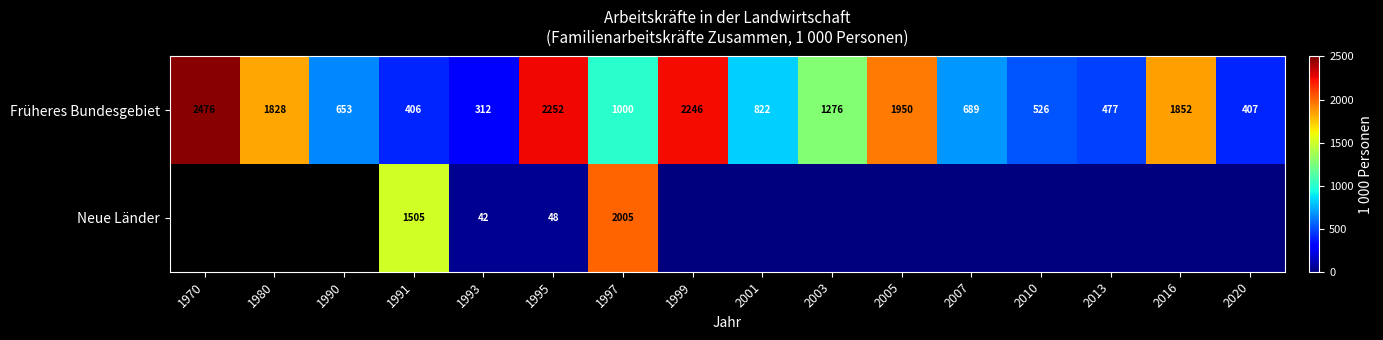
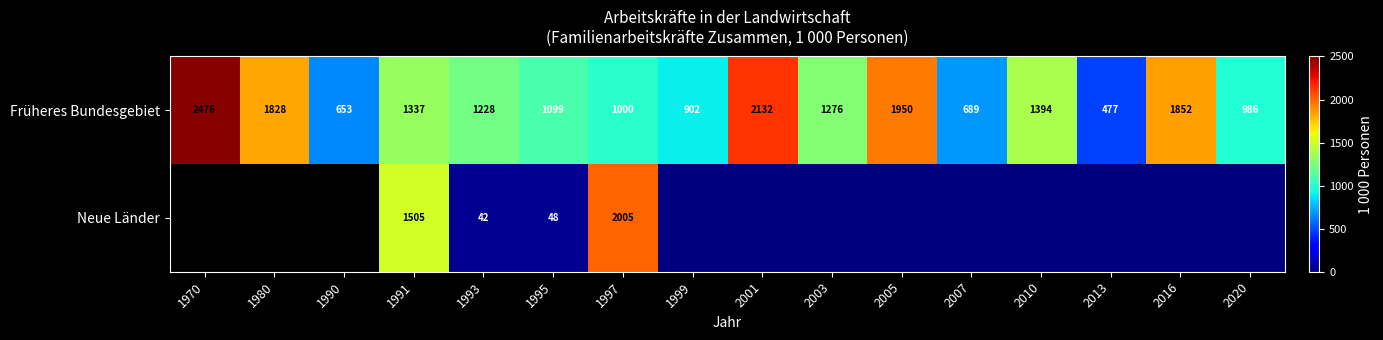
Früheres Bundesgebiet, 1991: 406 -> 1337
Früheres Bundesgebiet, 1993: 312 -> 1228
Früheres Bundesgebiet, 1995: 2252 -> 1099
Früheres Bundesgebiet, 1999: 2246 -> 902
Früheres Bundesgebiet, 2001: 822 -> 2132
Früheres Bundesgebiet, 2010: 526 -> 1394
Früheres Bundesgebiet, 2020: 407 -> 986
